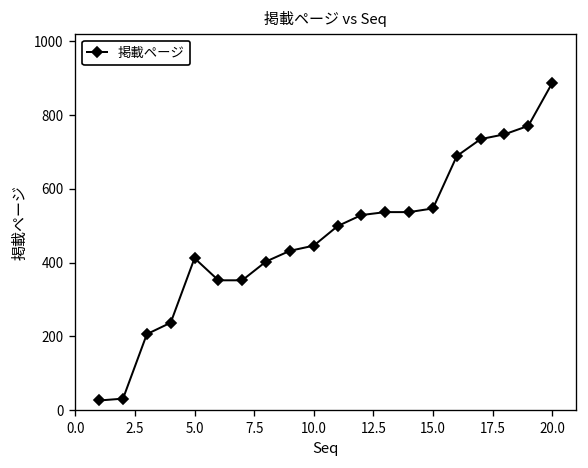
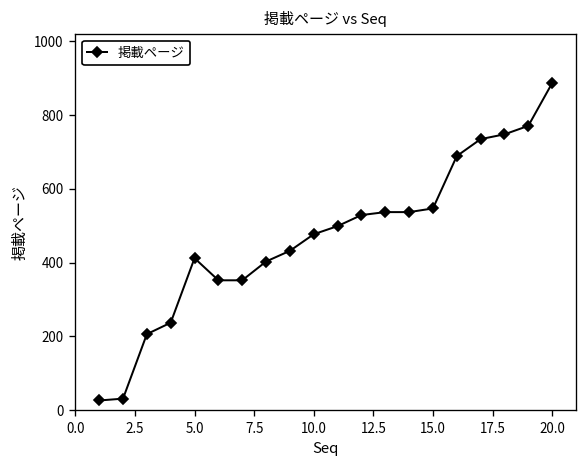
10.0: 450 -> 480
